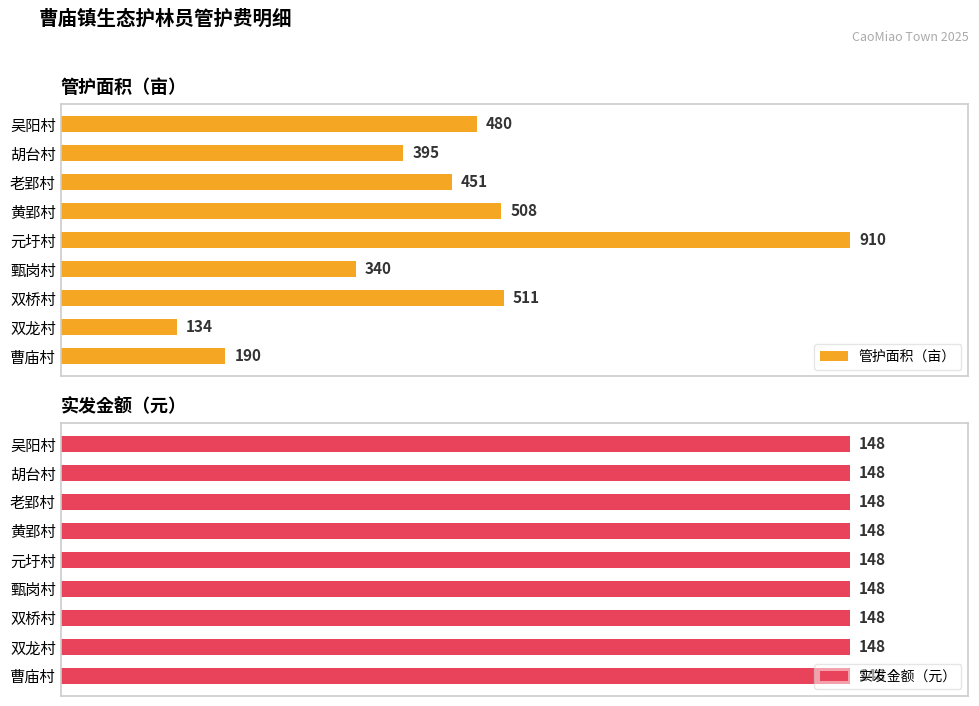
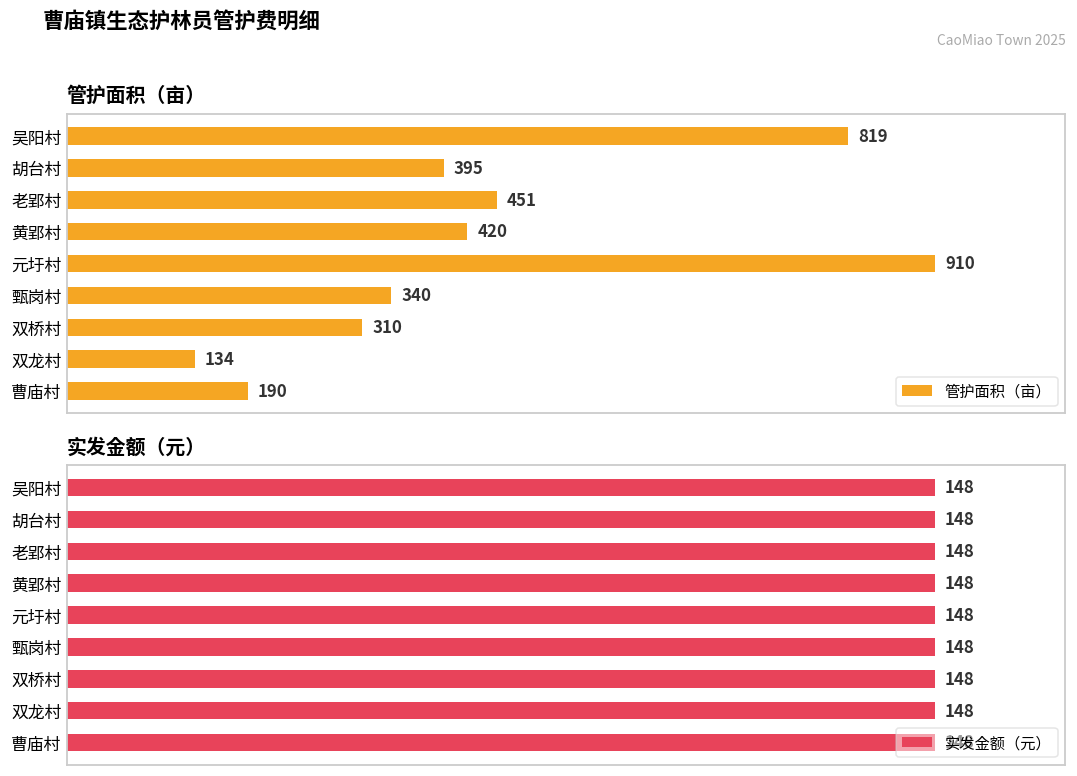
管护面积（亩）, 吴阳村: 480 -> 819
管护面积（亩）, 黄郢村: 508 -> 420
管护面积（亩）, 双桥村: 511 -> 310
